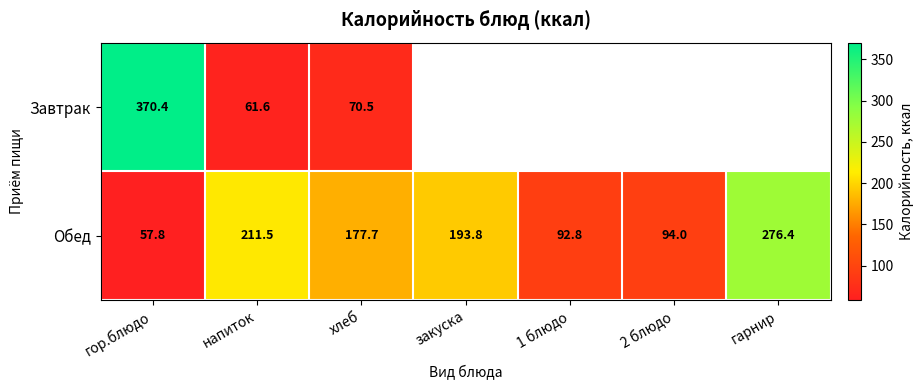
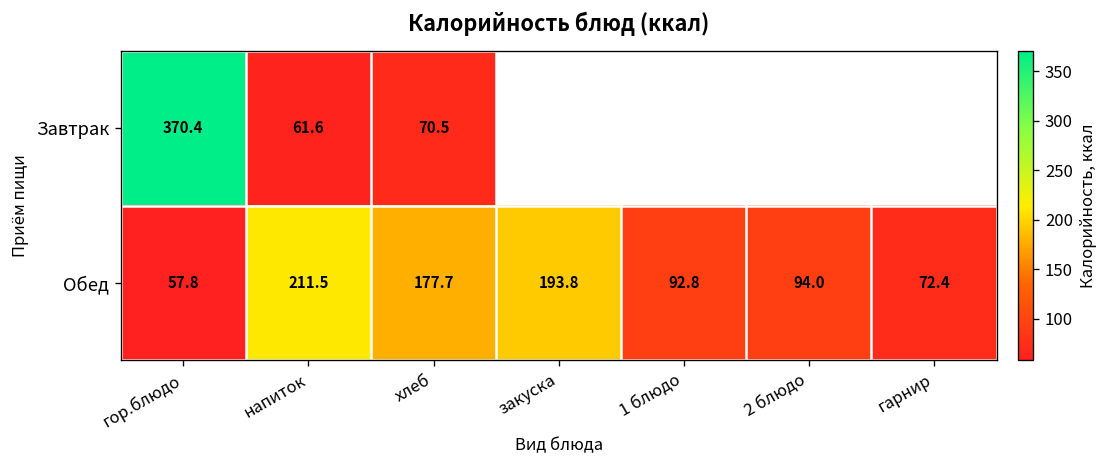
Обед, гарнир: 276.4 -> 72.4
